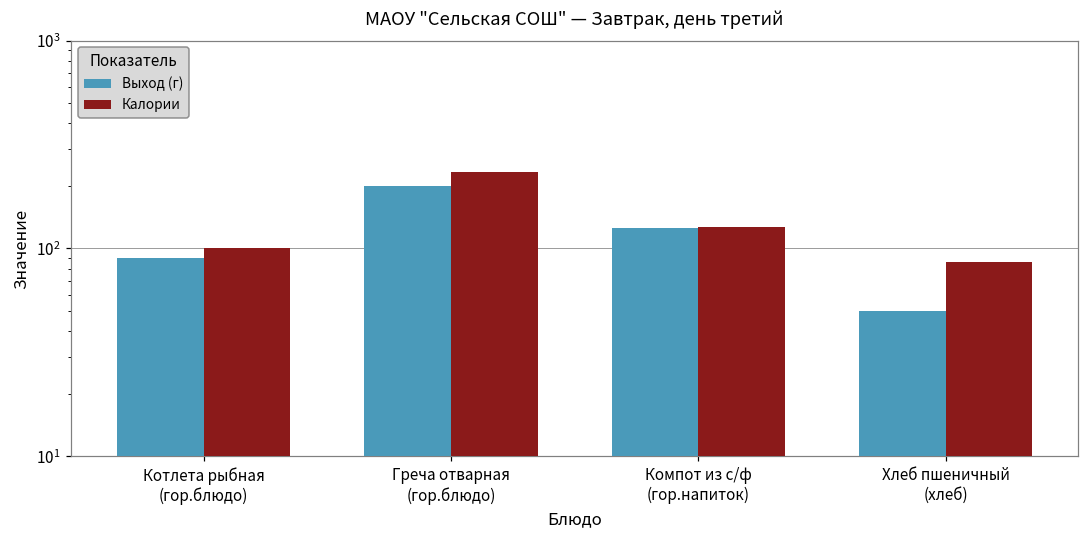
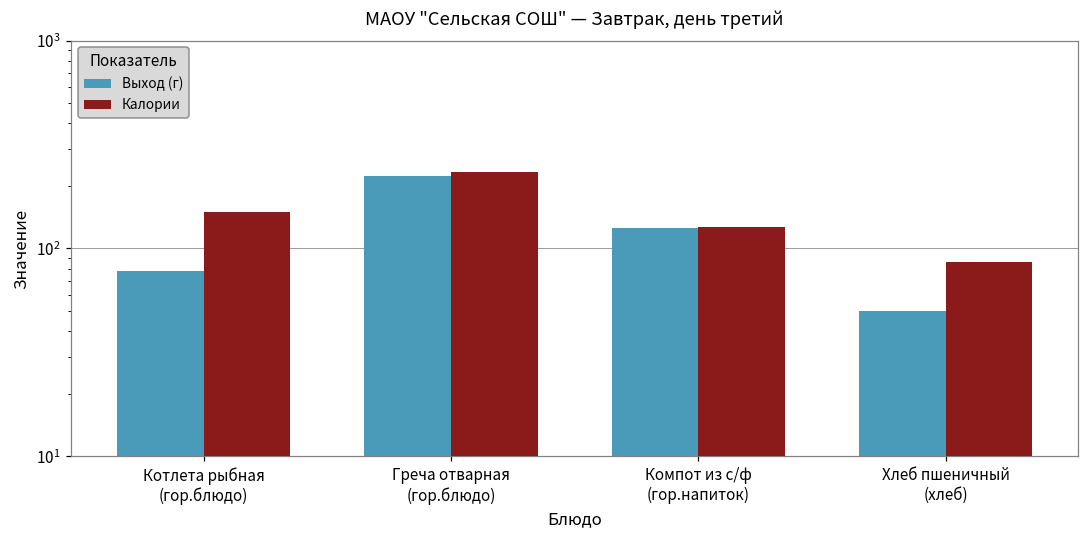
Выход (г), Котлета рыбная (гор.блюдо): 90 -> 78
Калории, Котлета рыбная (гор.блюдо): 100 -> 150
Выход (г), Греча отварная (гор.блюдо): 200 -> 220
